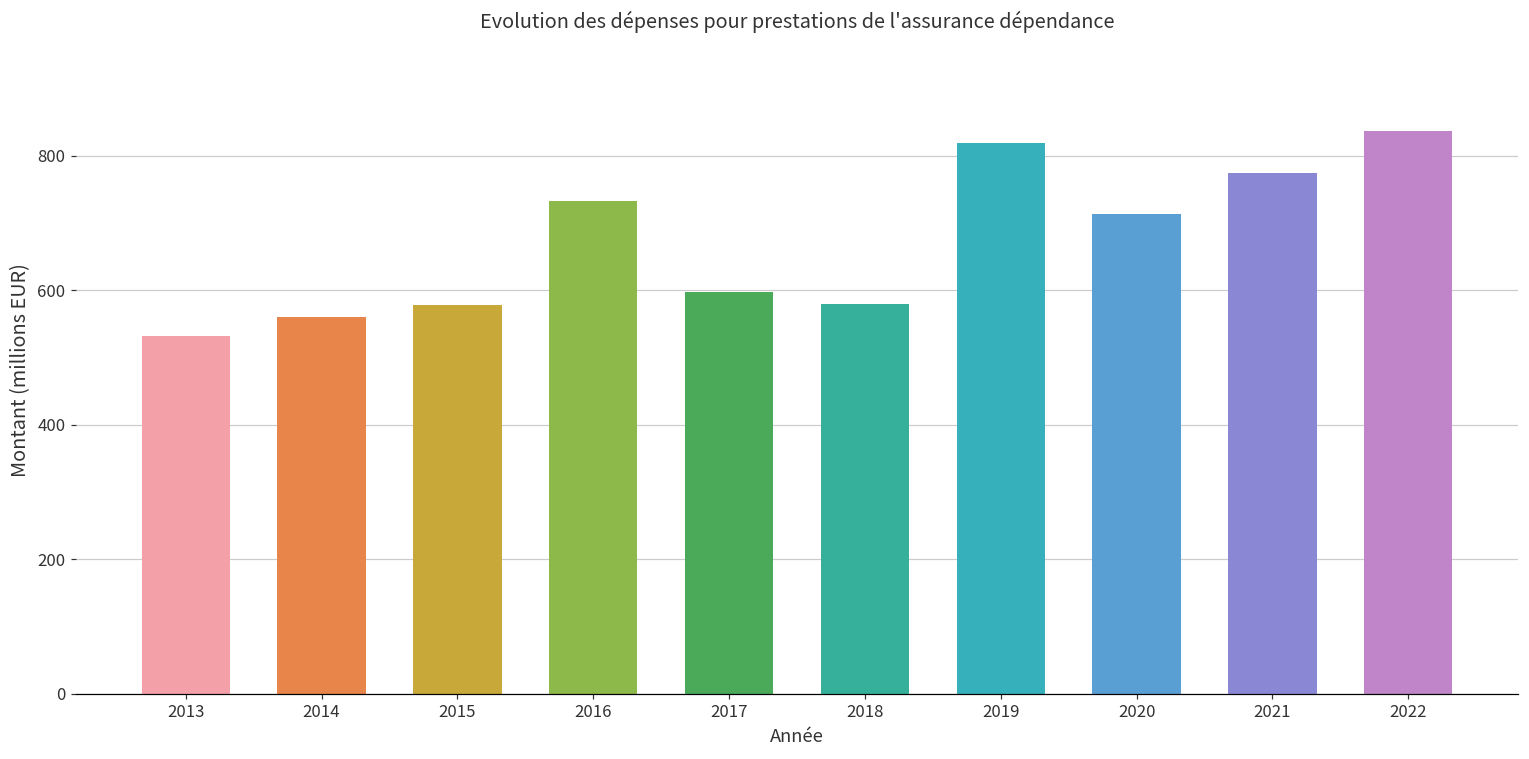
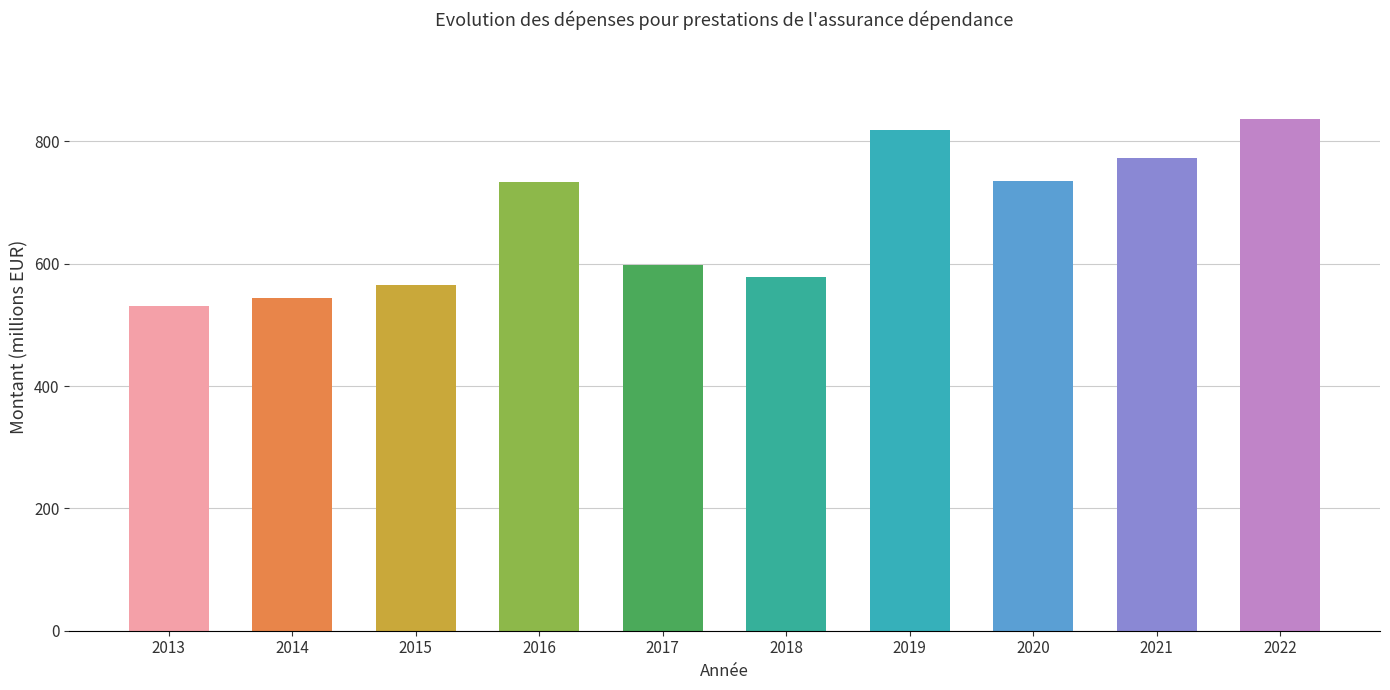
2014: 560 -> 540
2015: 580 -> 560
2020: 710 -> 740
